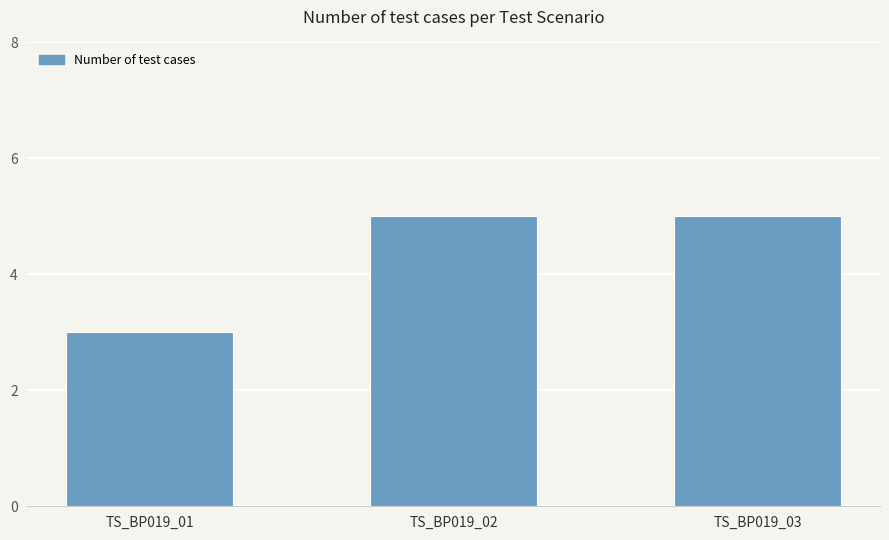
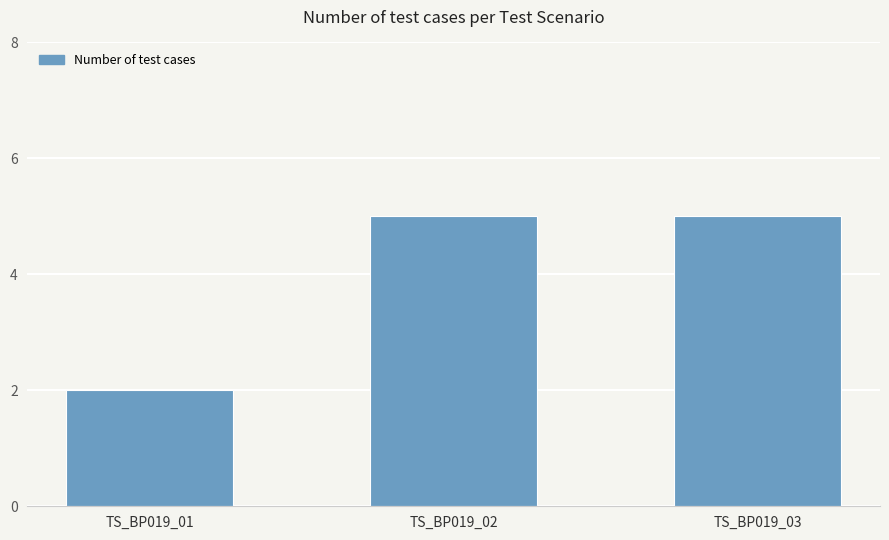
TS_BP019_01: 3 -> 2
